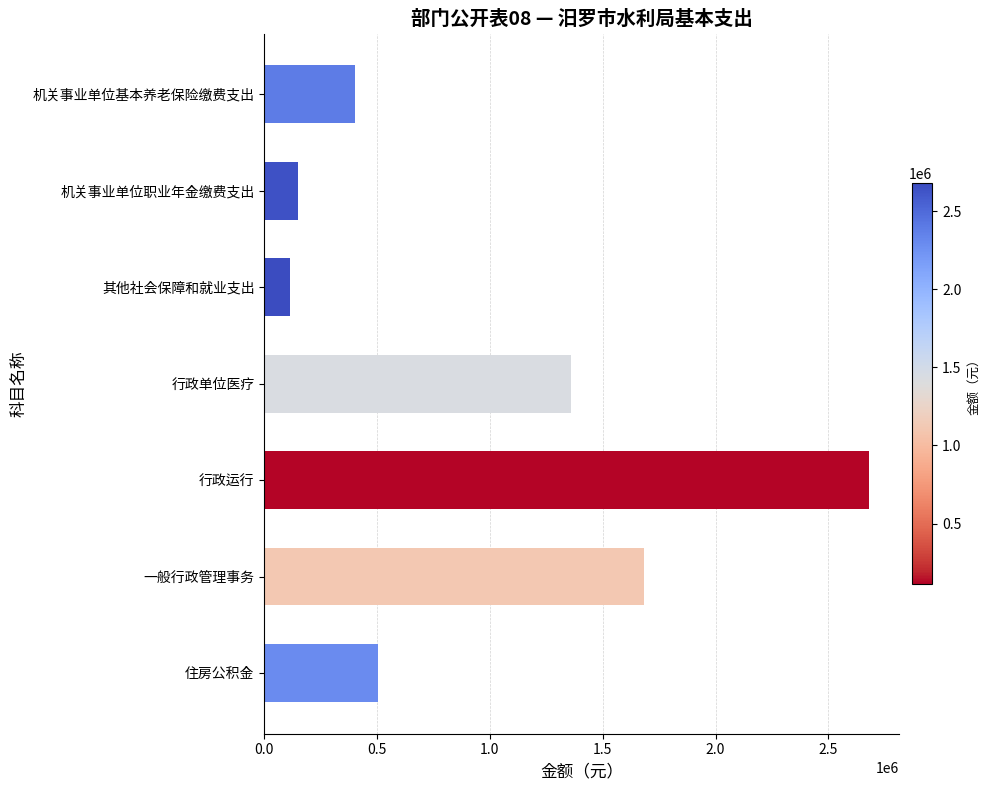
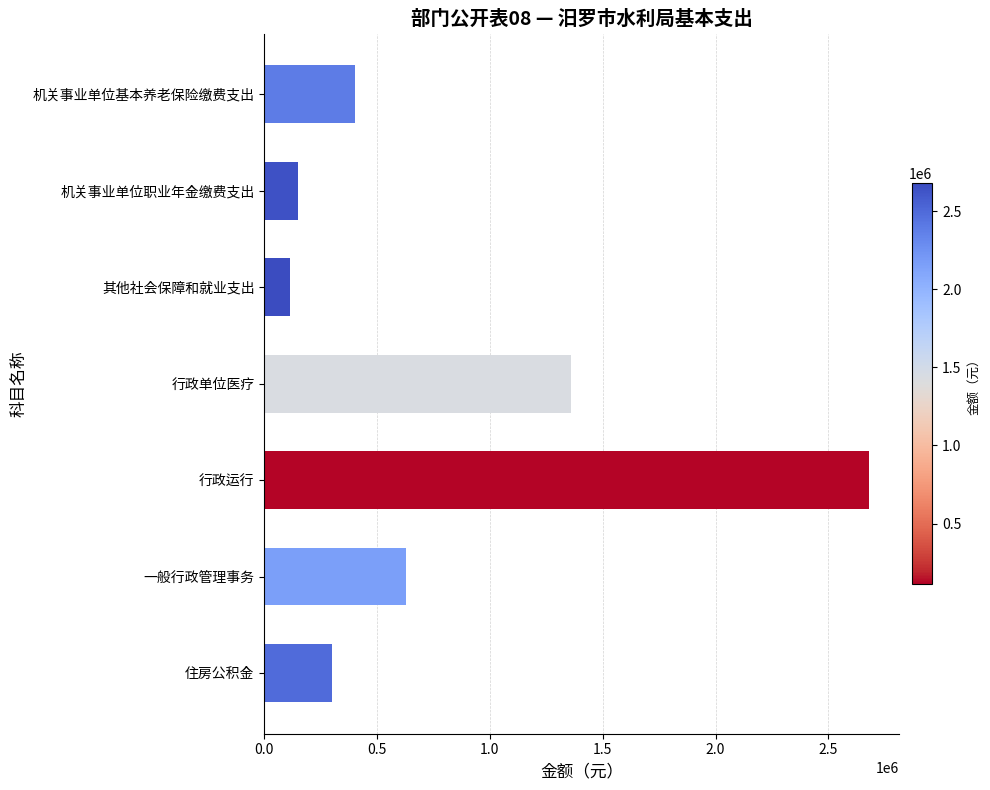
一般行政管理事务: 1680000 -> 630000
住房公积金: 500000 -> 300000
